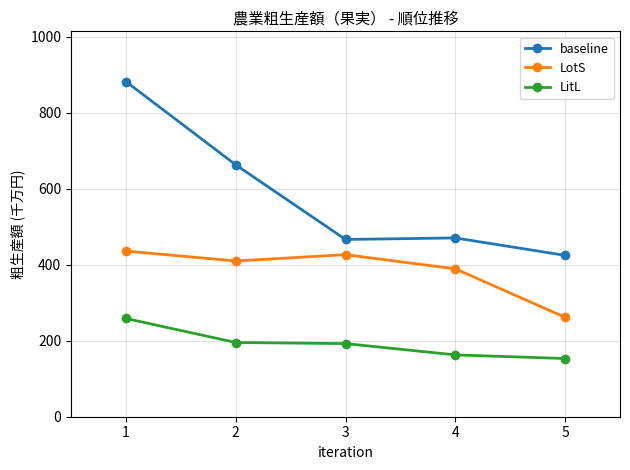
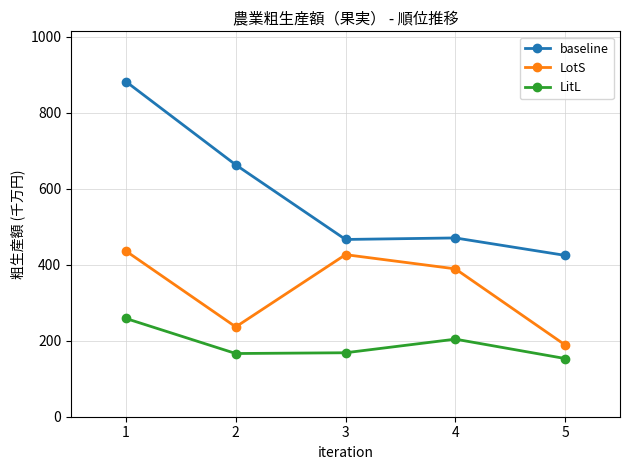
LotS, 2: 410 -> 240
LitL, 2: 200 -> 170
LitL, 3: 190 -> 170
LitL, 4: 160 -> 200
LotS, 5: 260 -> 190
